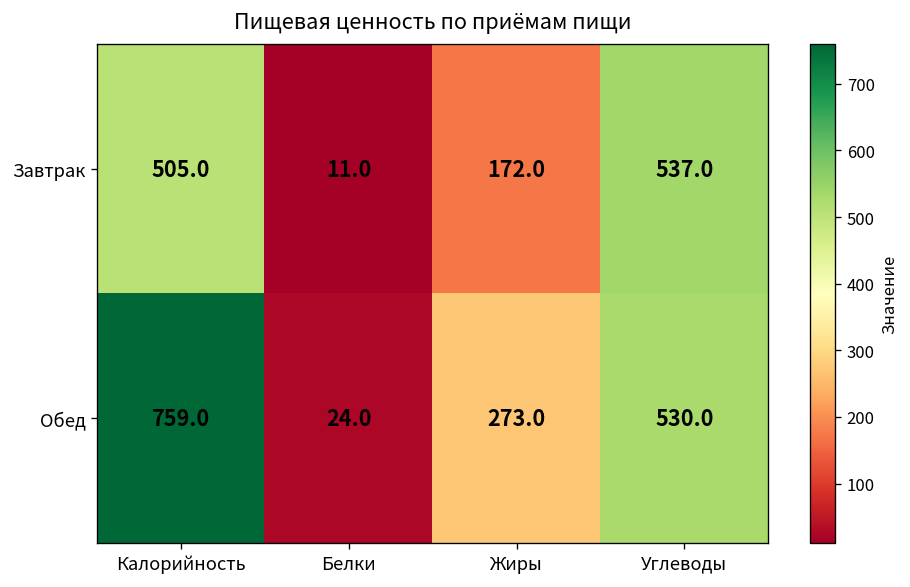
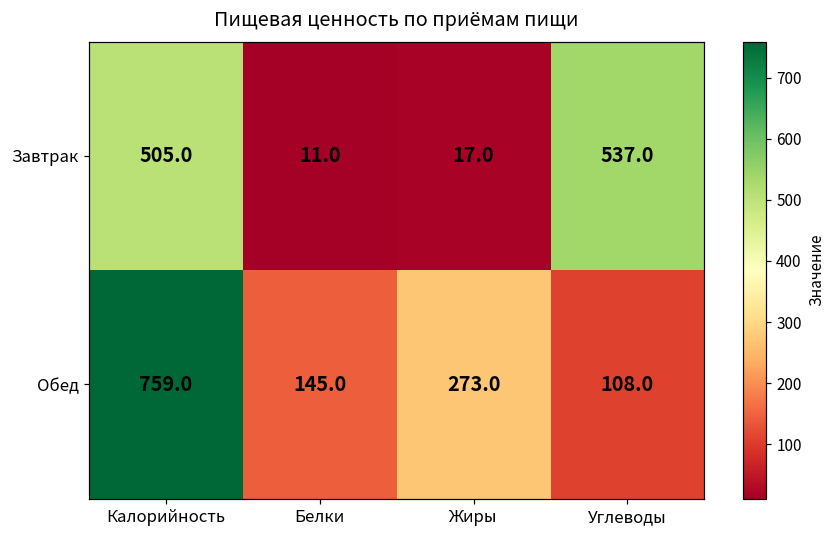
Завтрак, Жиры: 172.0 -> 17.0
Обед, Белки: 24.0 -> 145.0
Обед, Углеводы: 530.0 -> 108.0
